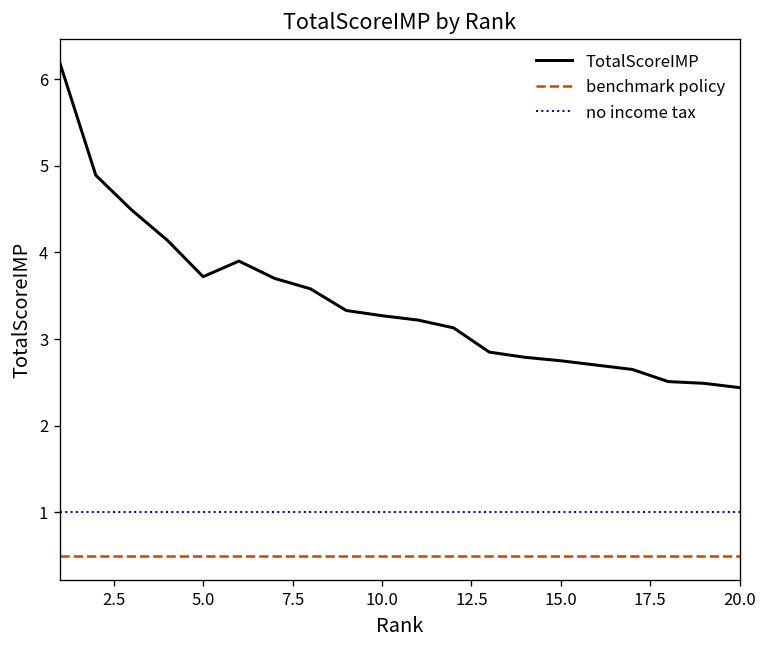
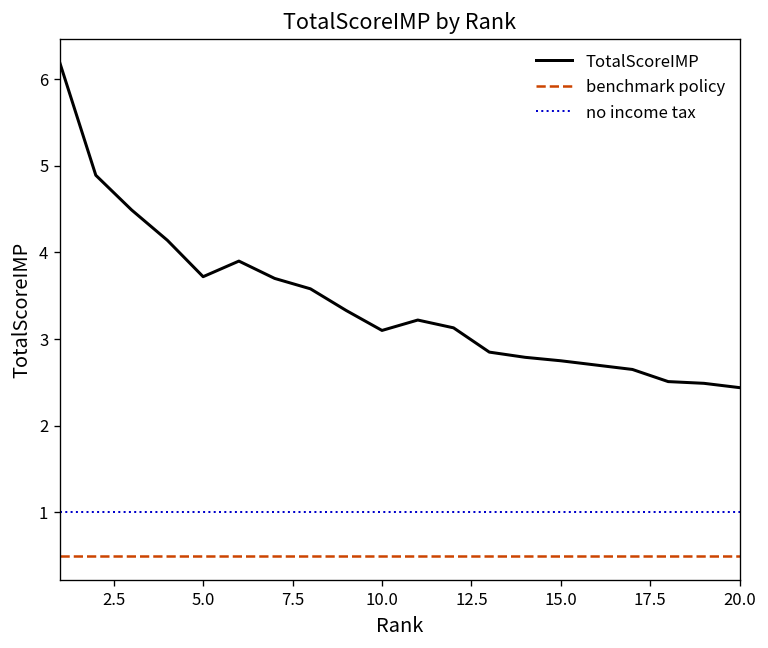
TotalScoreIMP, 10.0: 3.3 -> 3.1
